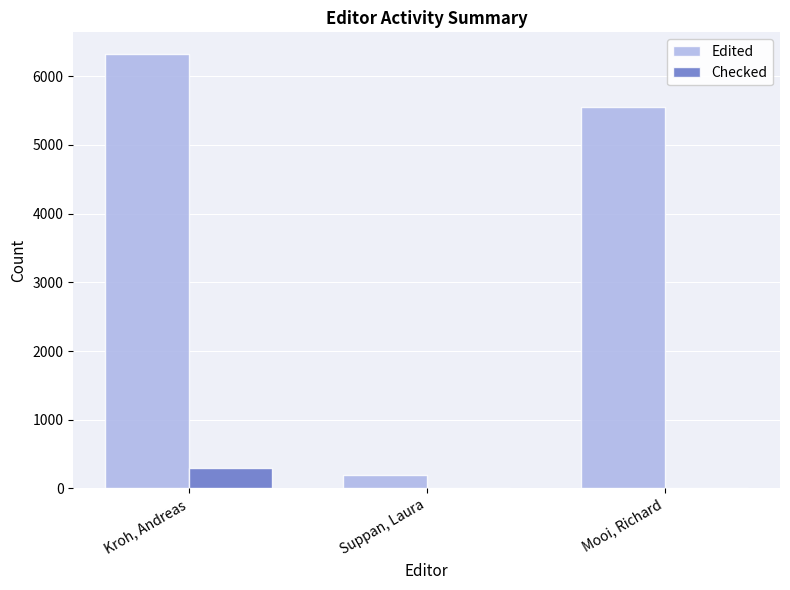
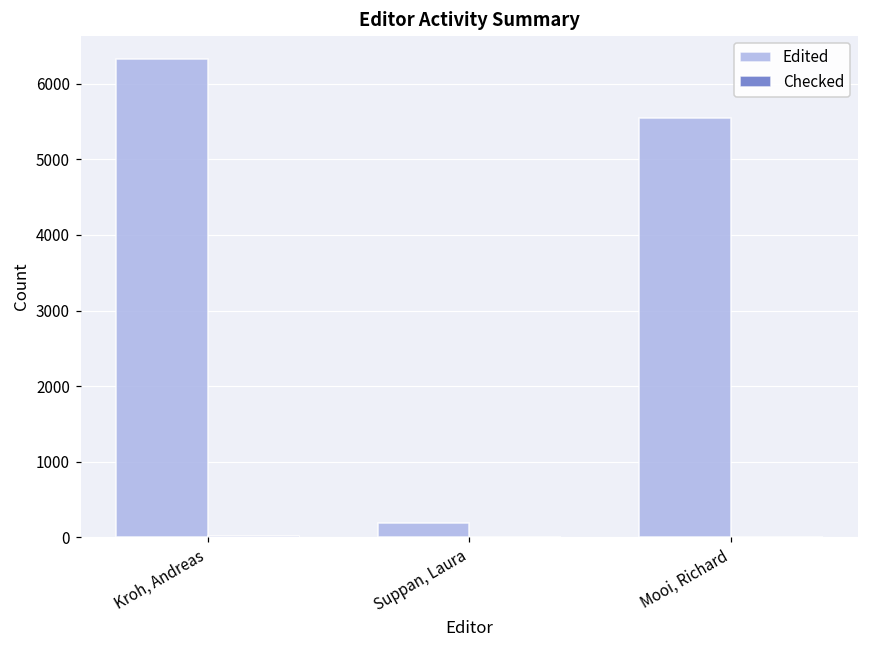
Checked, Kroh, Andreas: 300 -> 0
